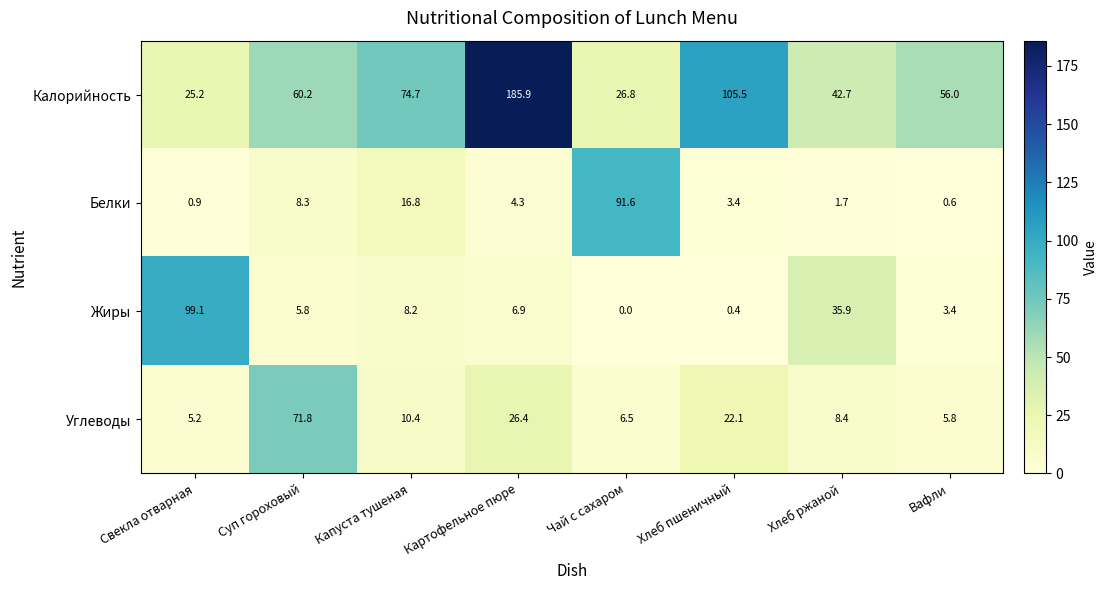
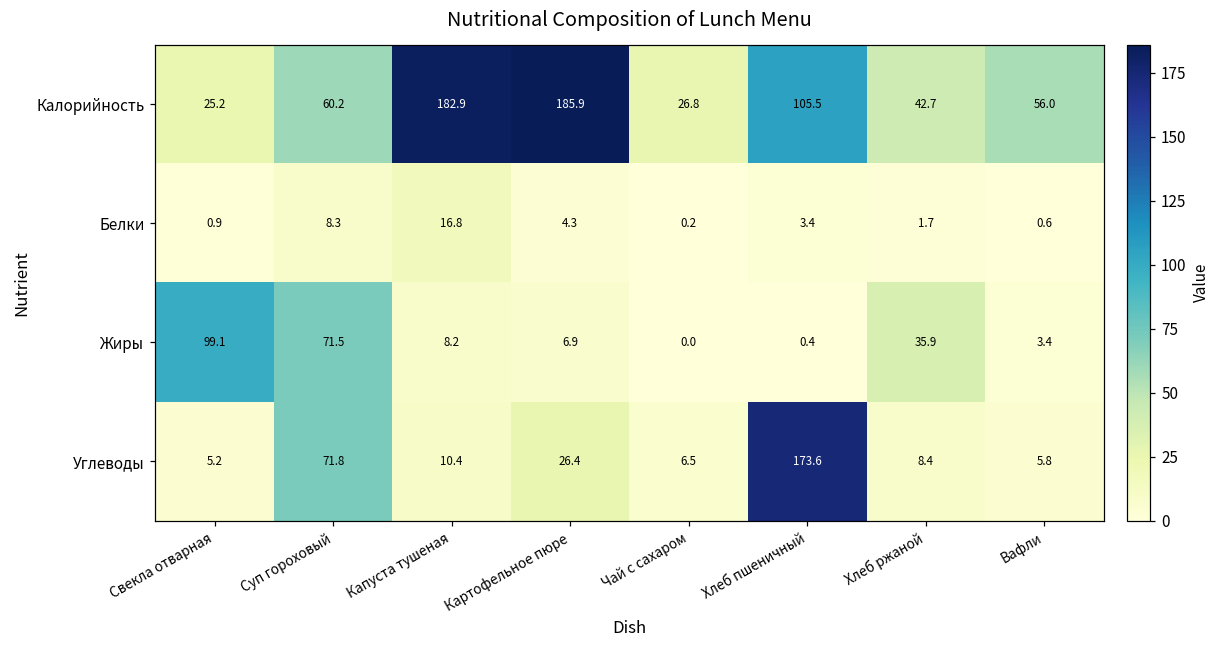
Калорийность, Капуста тушеная: 74.7 -> 182.9
Белки, Чай с сахаром: 91.6 -> 0.2
Жиры, Суп гороховый: 5.8 -> 71.5
Углеводы, Хлеб пшеничный: 22.1 -> 173.6
